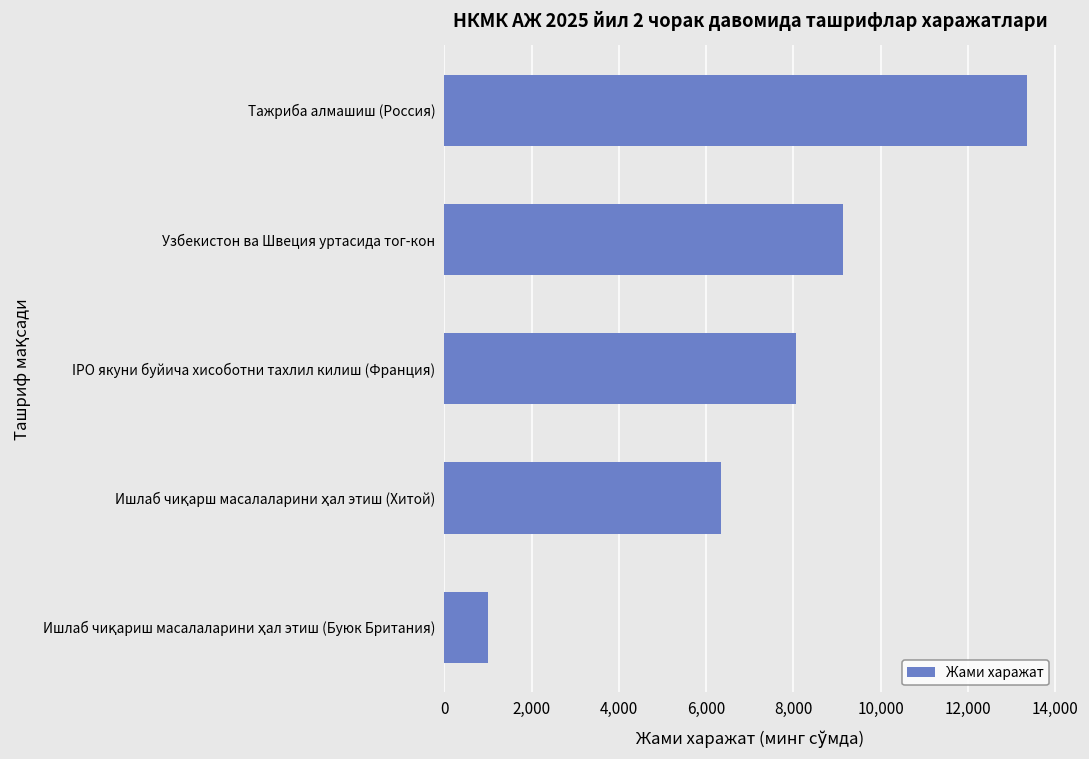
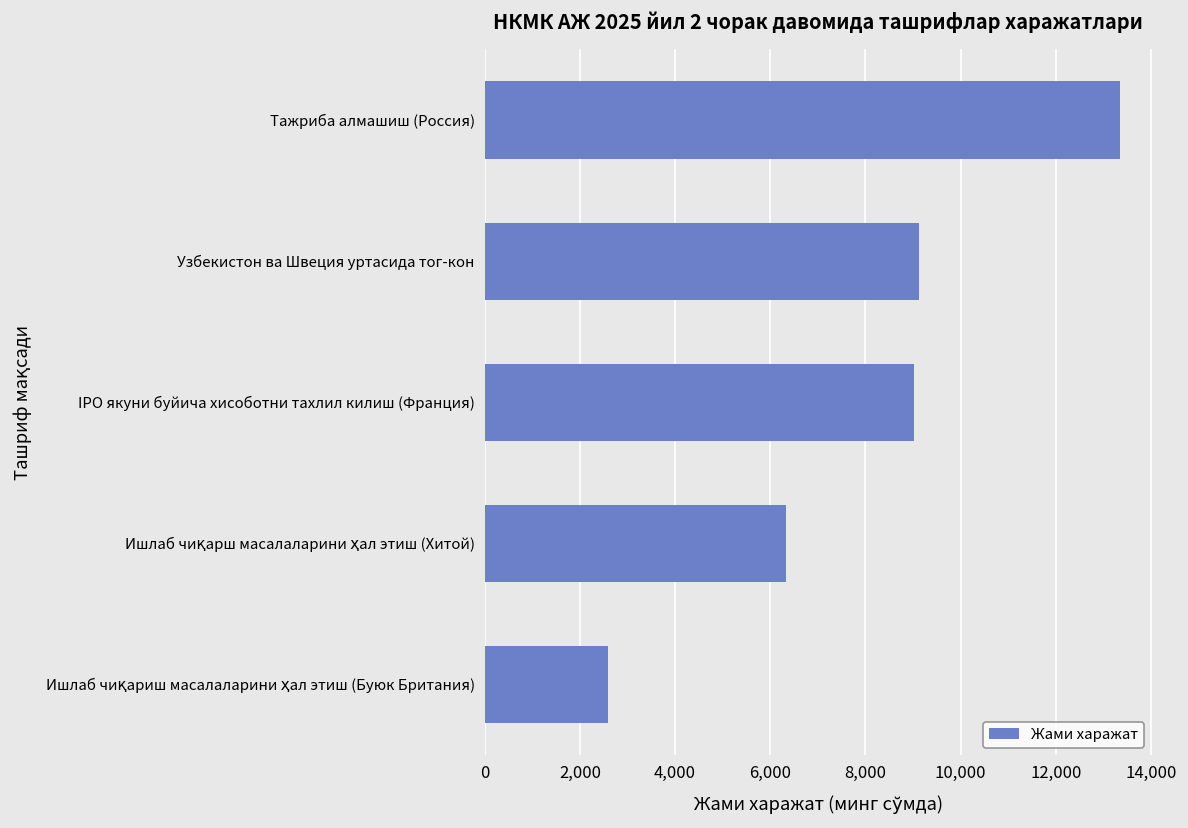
IPO якуни буйича хисоботни тахлил килиш (Франция): 8,100 -> 9,000
Ишлаб чиқариш масалаларини ҳал этиш (Буюк Британия): 1,000 -> 2,600
